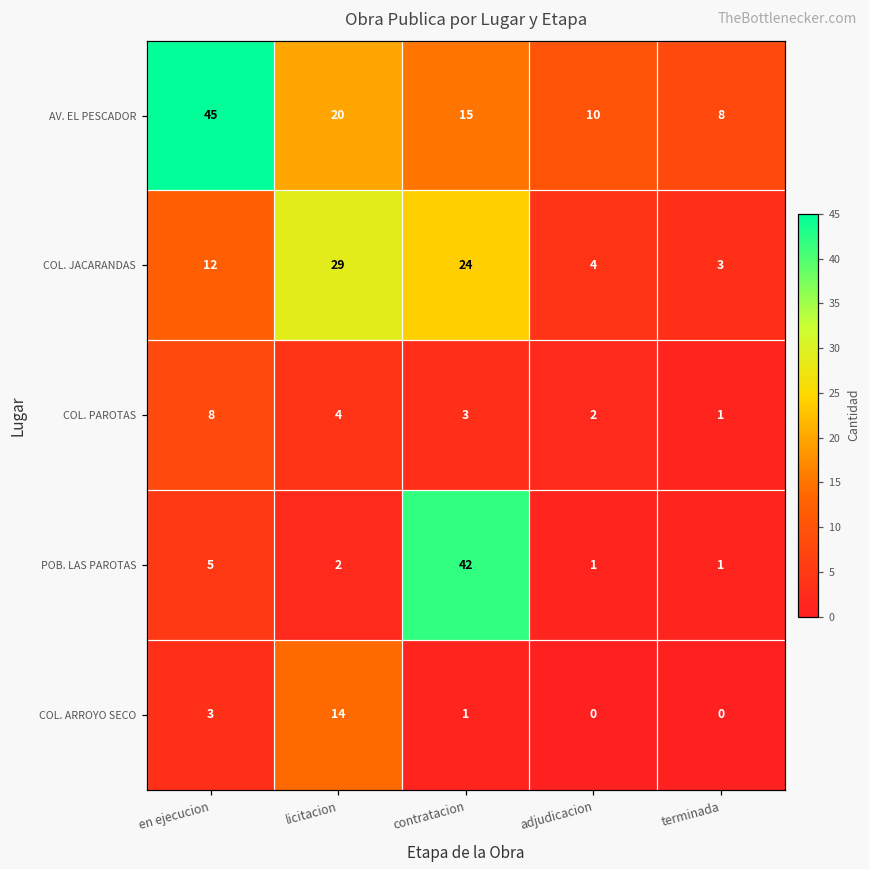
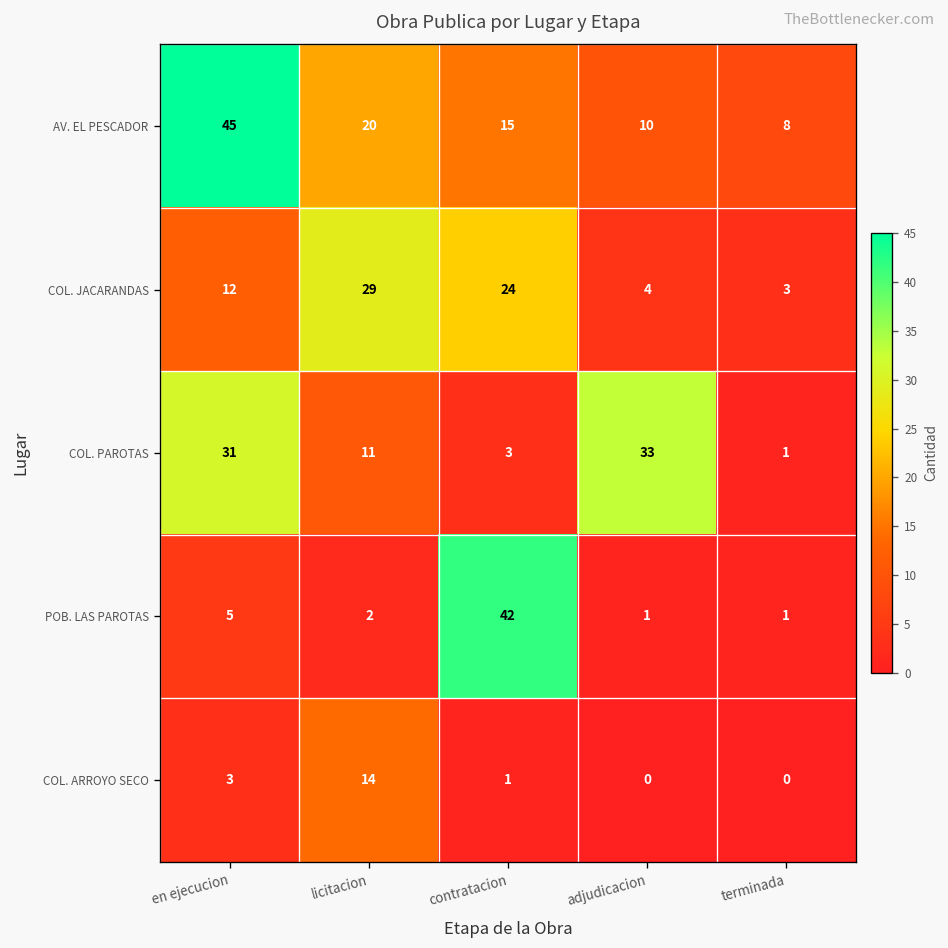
COL. PAROTAS, en ejecucion: 8 -> 31
COL. PAROTAS, licitacion: 4 -> 11
COL. PAROTAS, adjudicacion: 2 -> 33
